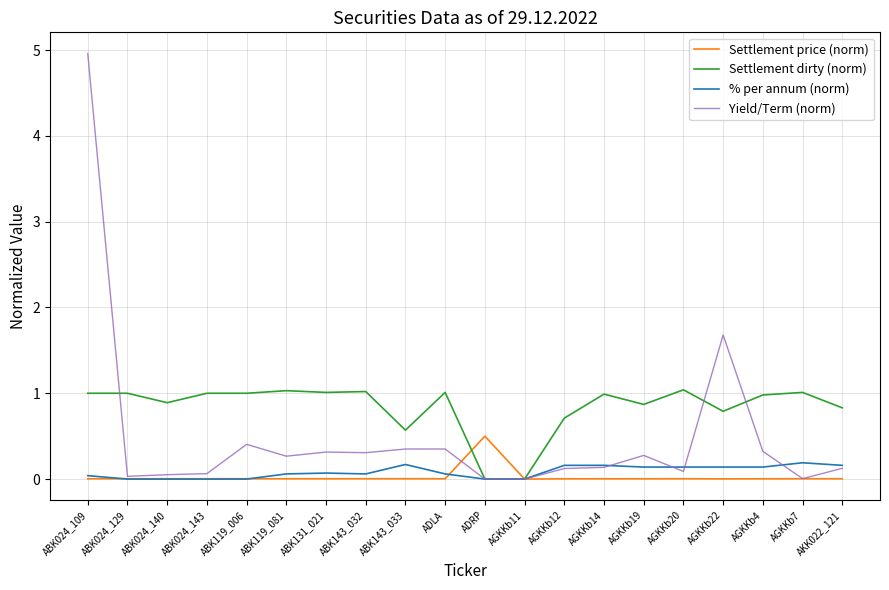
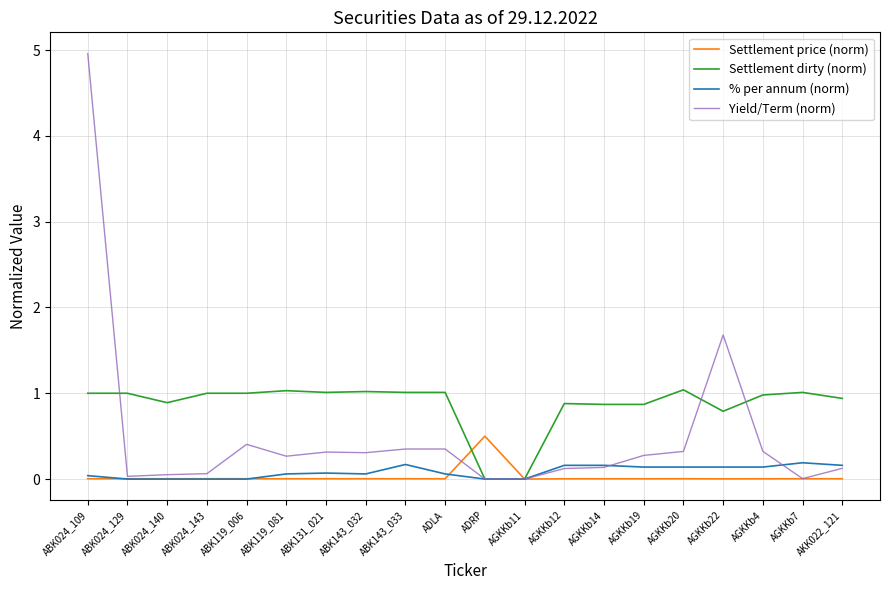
Settlement dirty (norm), ABK143_033: 0.6 -> 1.0
Settlement dirty (norm), AGKKb12: 0.7 -> 0.9
Settlement dirty (norm), AGKKb14: 1.0 -> 0.9
Yield/Term (norm), AGKKb20: 0.1 -> 0.3
Settlement dirty (norm), AKK022_121: 0.8 -> 0.9
